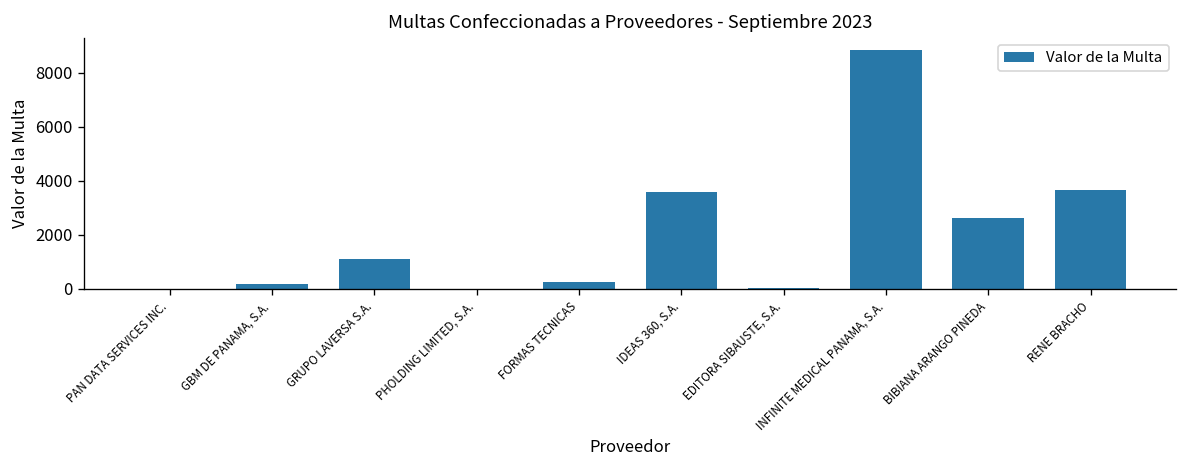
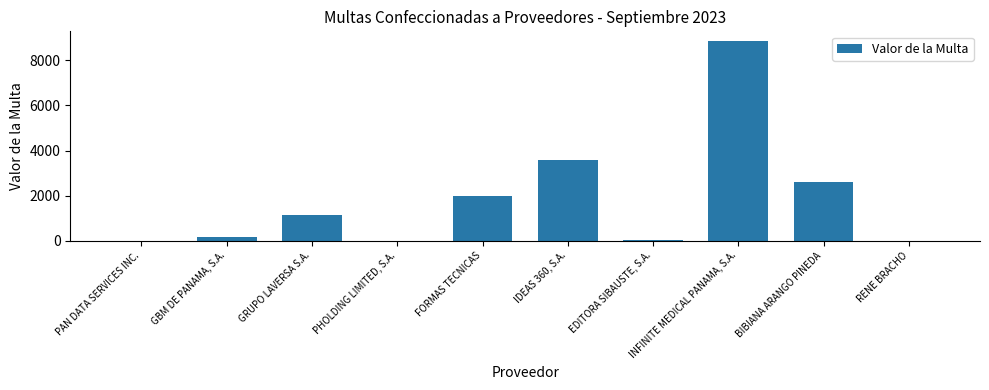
FORMAS TECNICAS: 300 -> 2000
RENE BRACHO: 3700 -> 0
